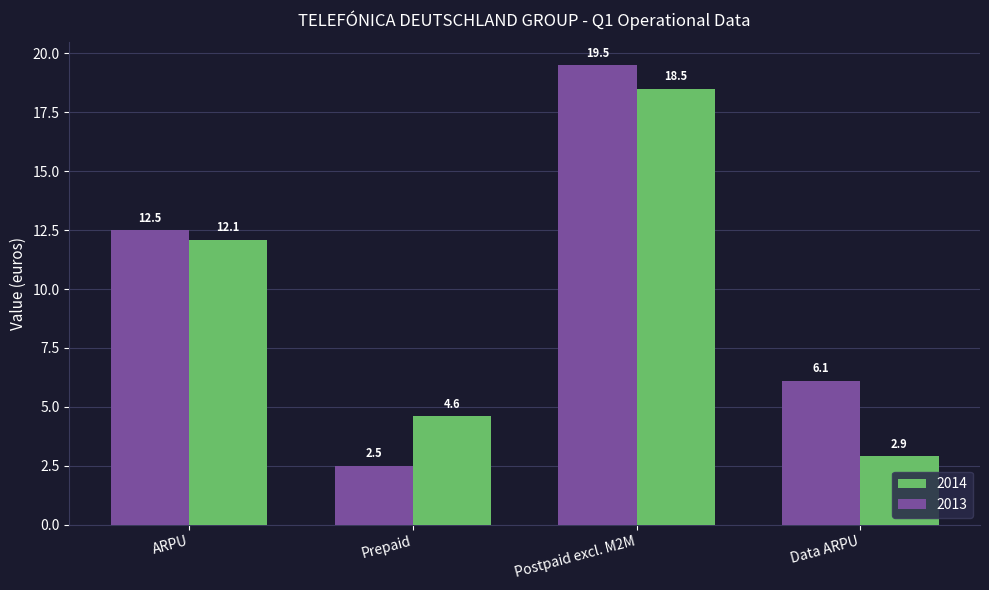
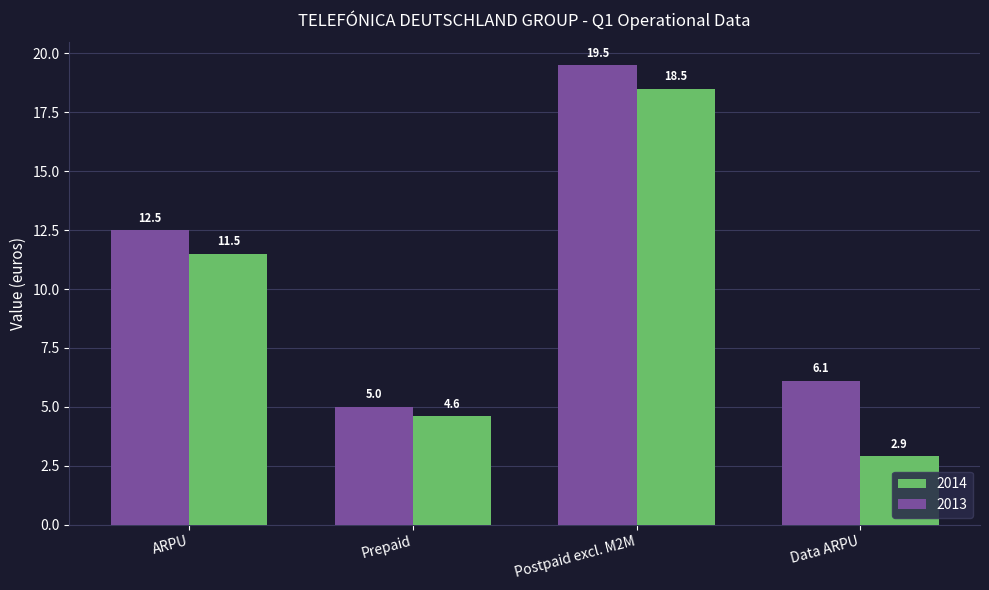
2014, ARPU: 12.1 -> 11.5
2013, Prepaid: 2.5 -> 5.0
